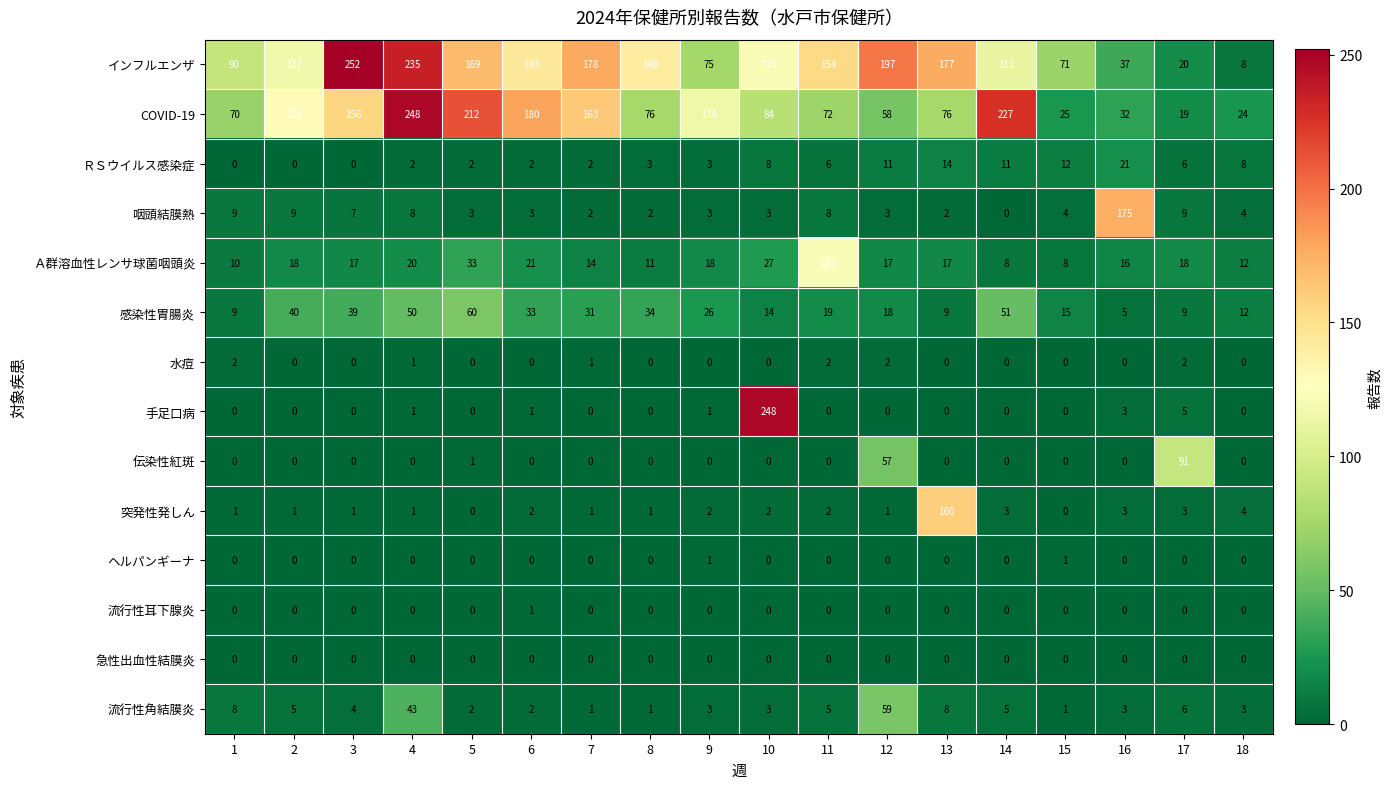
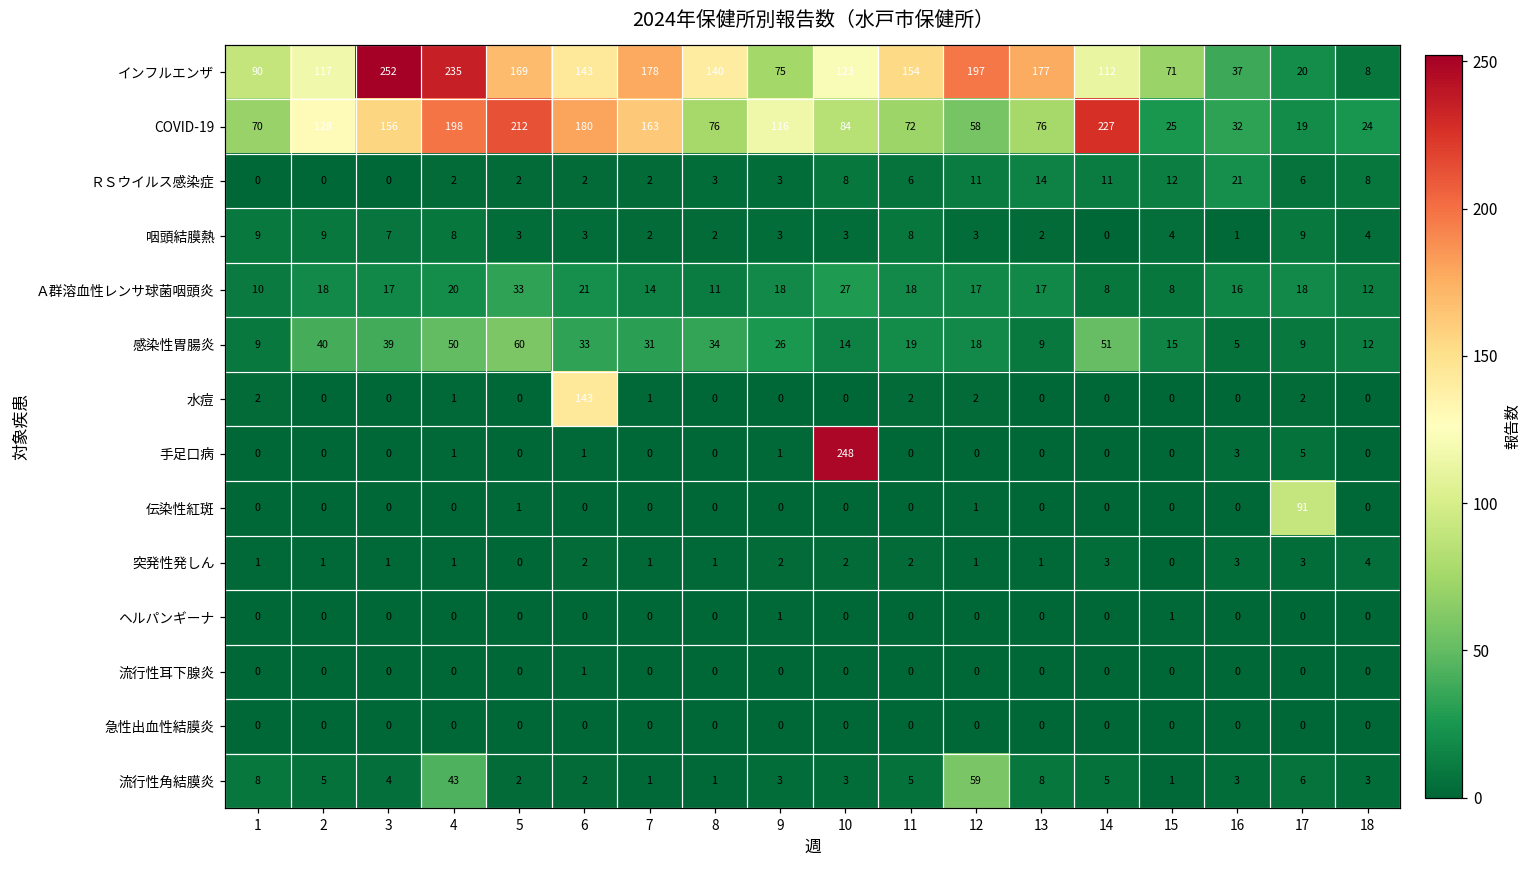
COVID-19, 4: 248 -> 198
咽頭結膜熱, 16: 175 -> 1
Ａ群溶血性レンサ球菌咽頭炎, 11: 123 -> 18
水痘, 6: 0 -> 143
伝染性紅斑, 12: 57 -> 1
突発性発しん, 13: 160 -> 1
